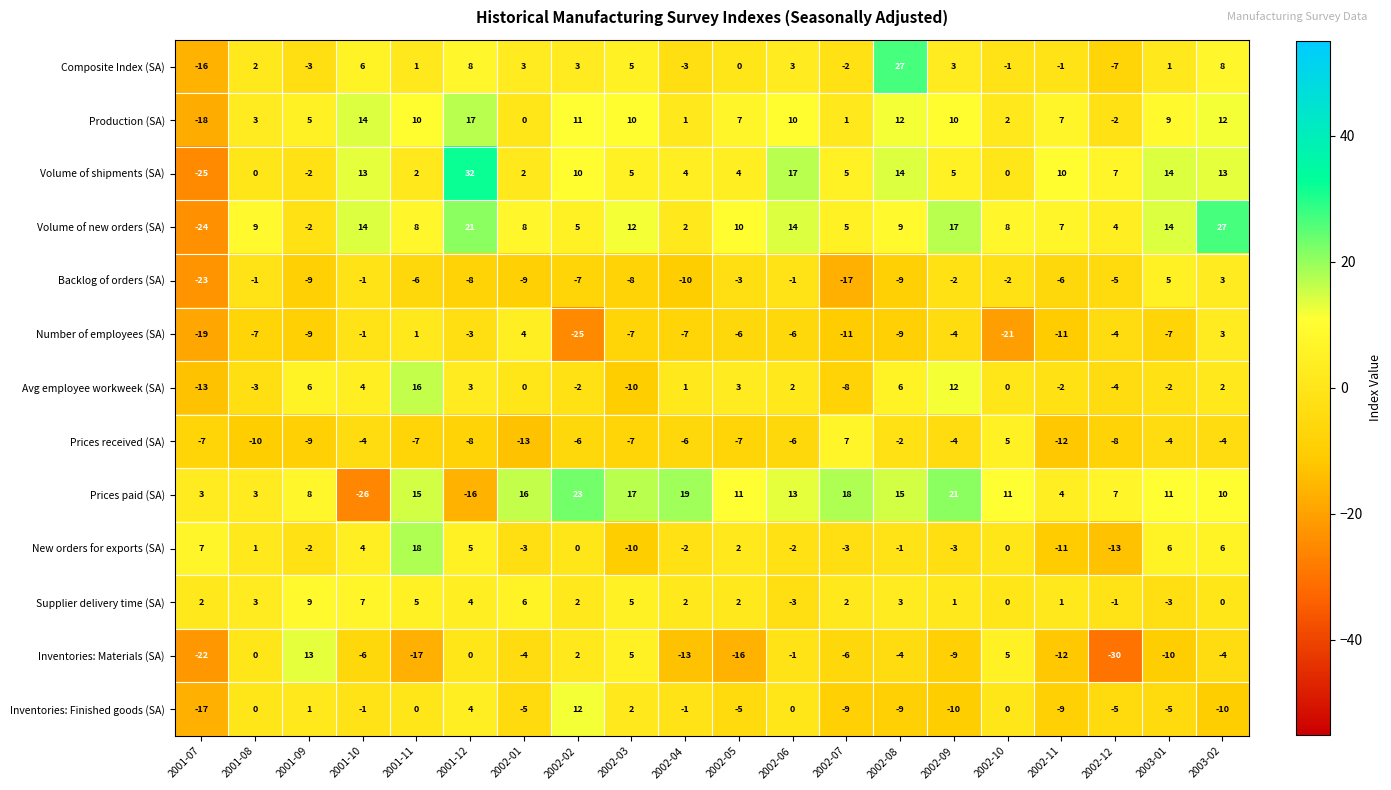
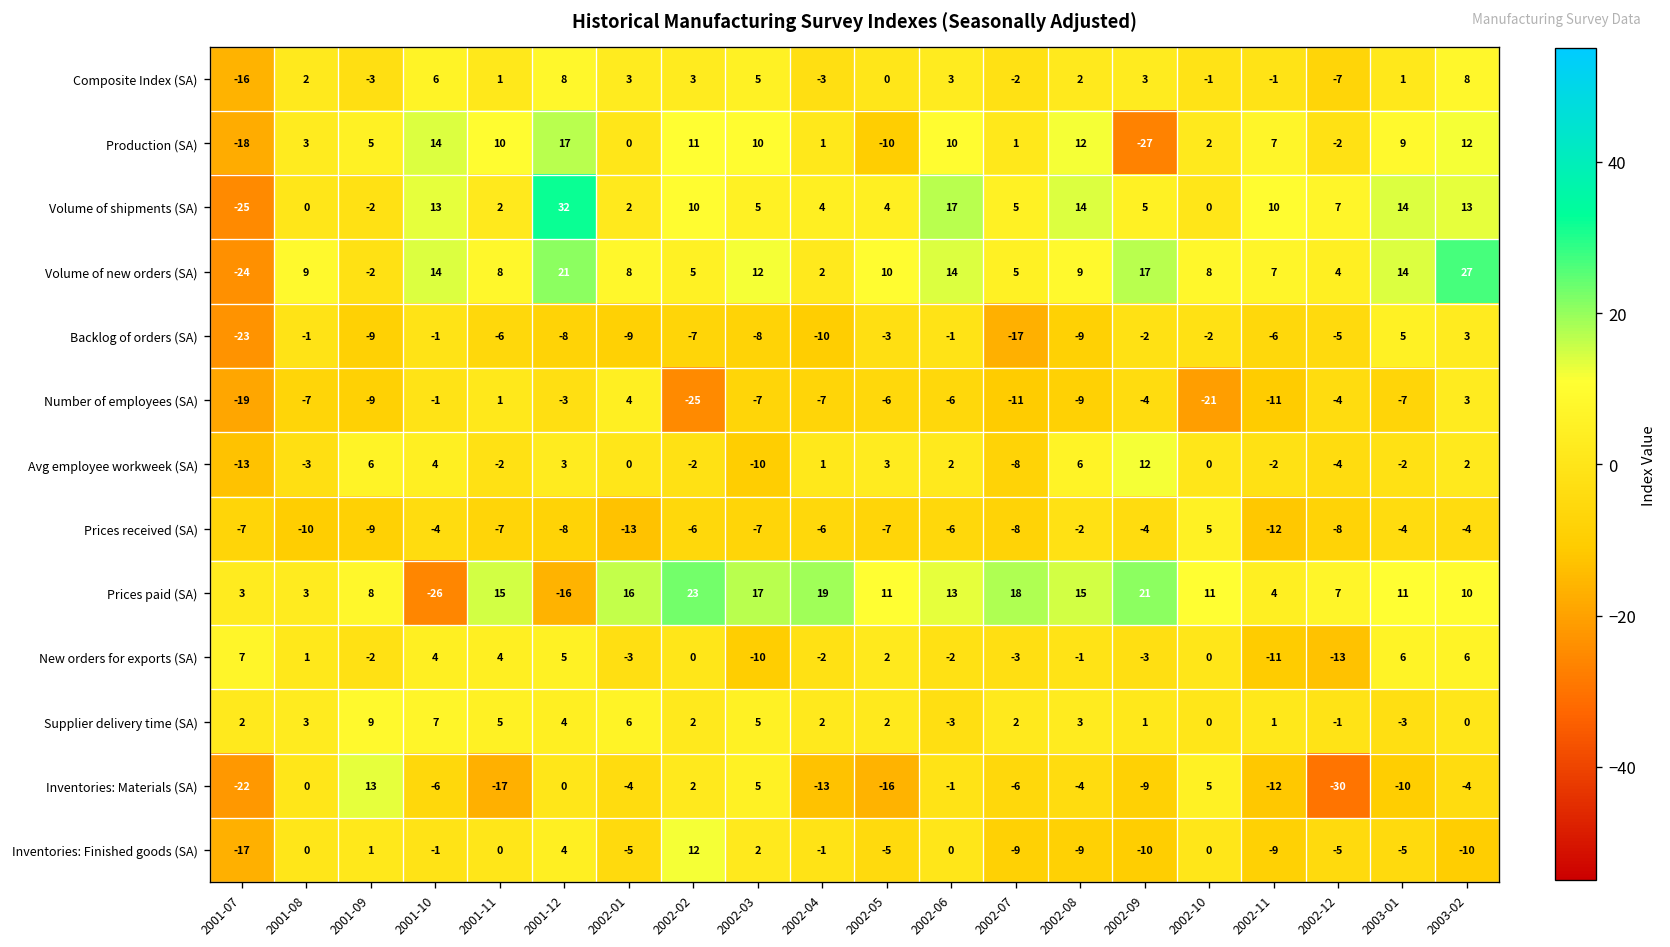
Composite Index (SA), 2002-08: 27 -> 2
Production (SA), 2002-05: 7 -> -10
Production (SA), 2002-09: 10 -> -27
Avg employee workweek (SA), 2001-11: 16 -> -2
Prices received (SA), 2002-07: 7 -> -8
New orders for exports (SA), 2001-11: 18 -> 4
